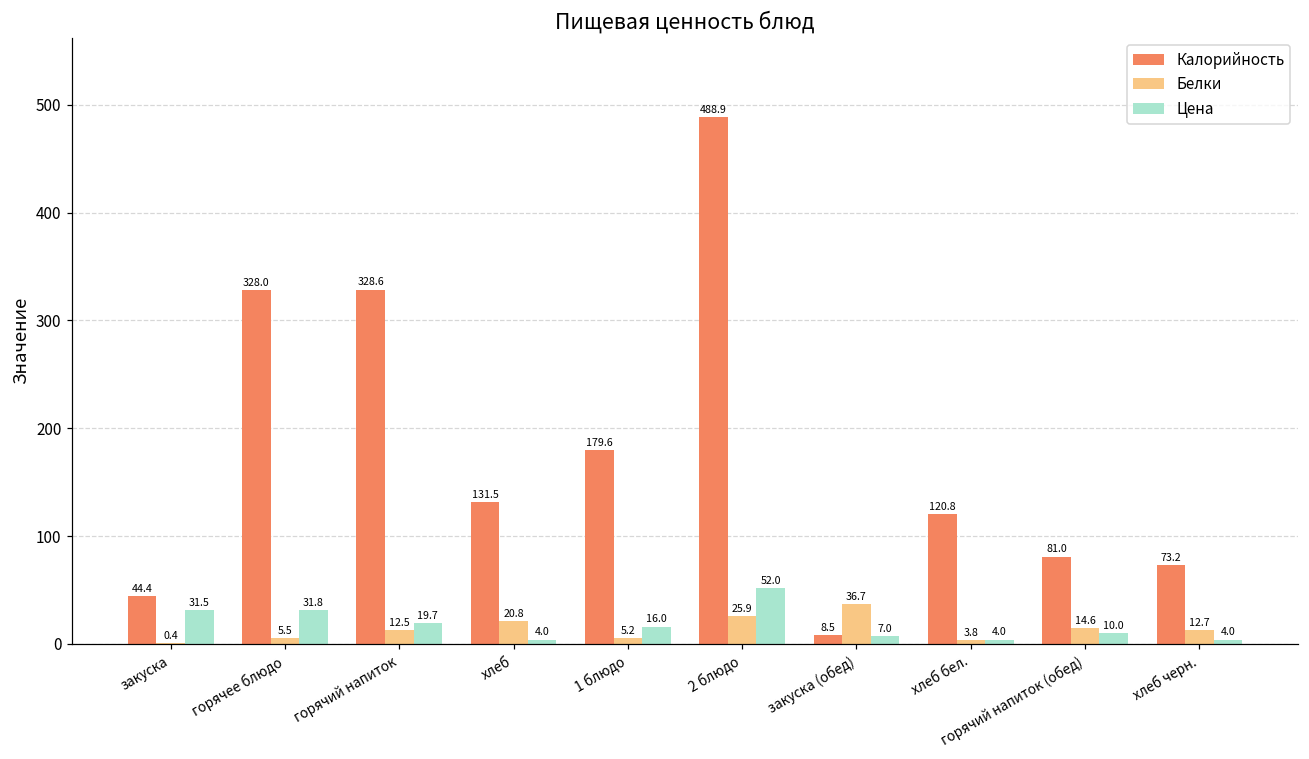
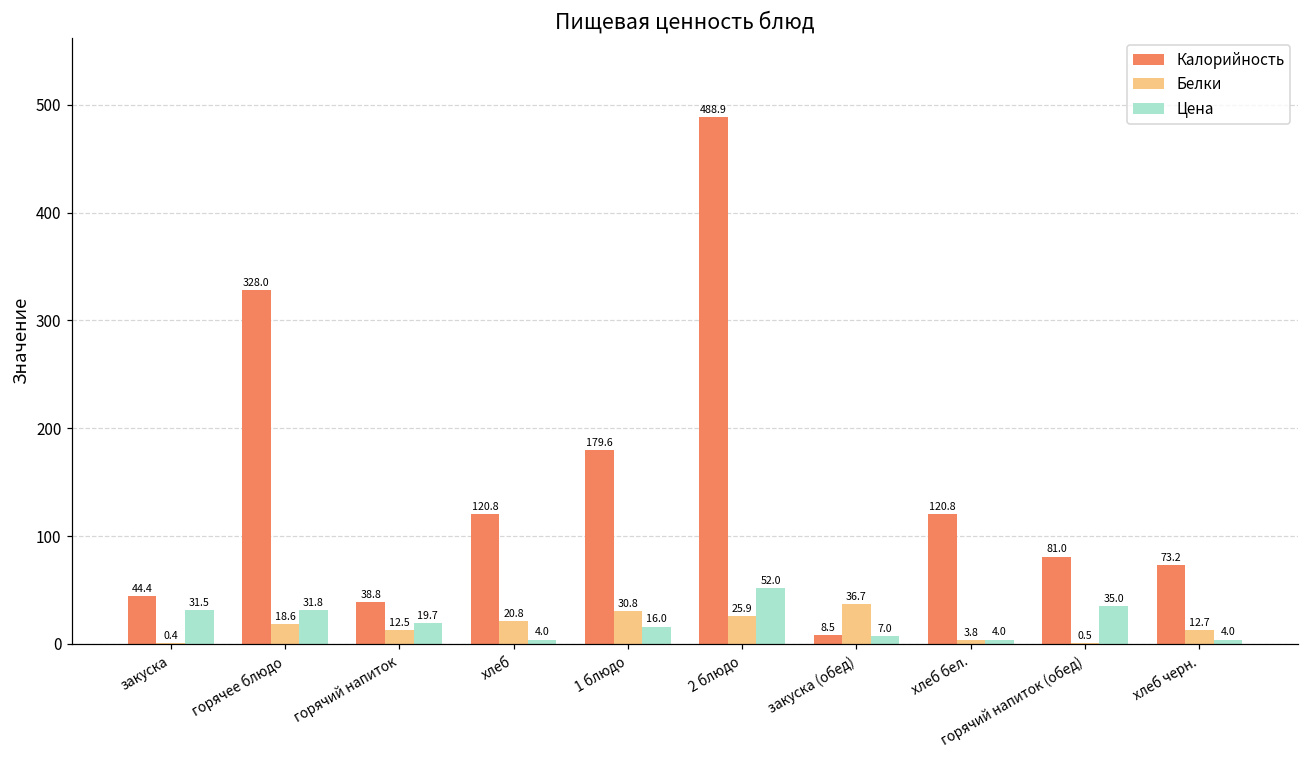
Белки, горячее блюдо: 5.5 -> 18.6
Калорийность, горячий напиток: 328.6 -> 38.8
Калорийность, хлеб: 131.5 -> 120.8
Белки, 1 блюдо: 5.2 -> 30.8
Белки, горячий напиток (обед): 14.6 -> 0.5
Цена, горячий напиток (обед): 10.0 -> 35.0
